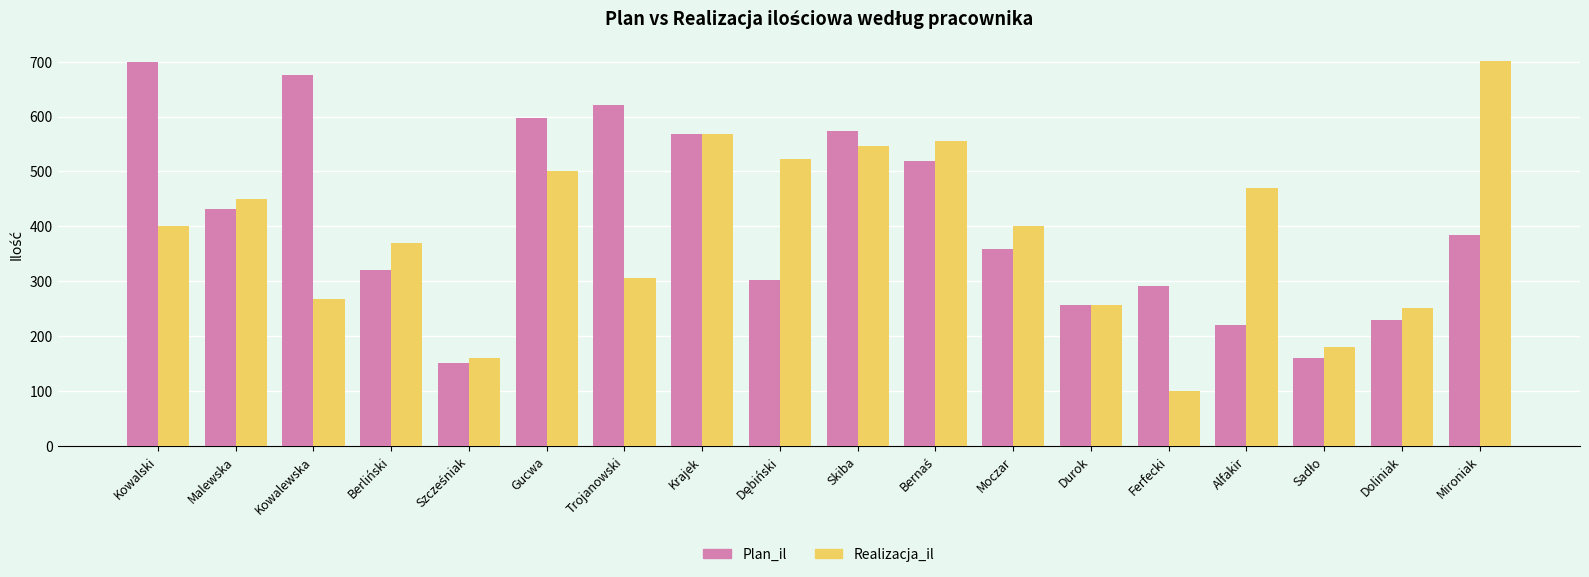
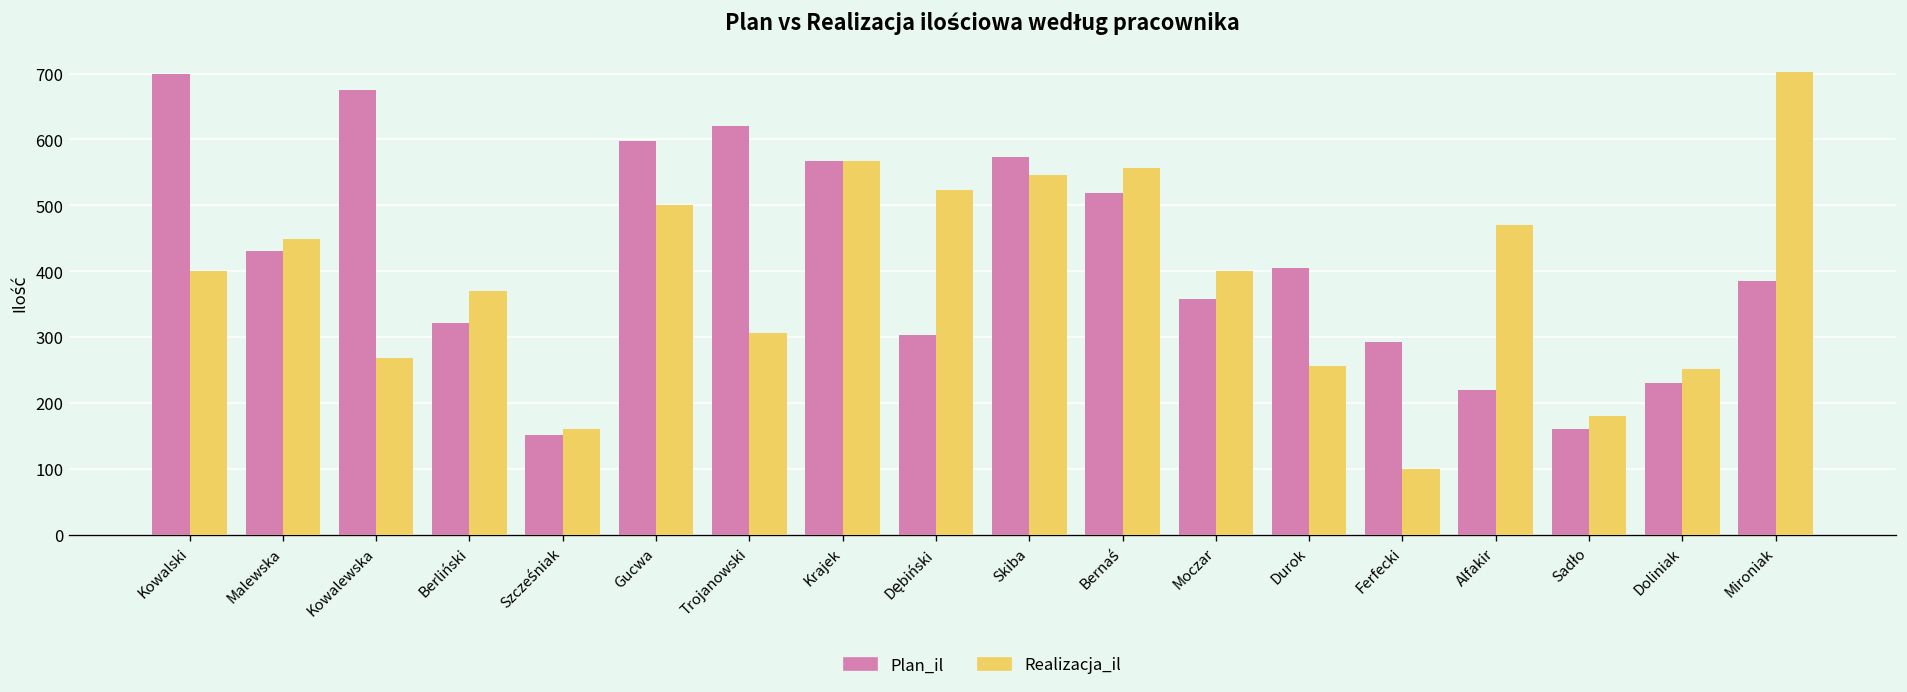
Plan_il, Durok: 260 -> 410
